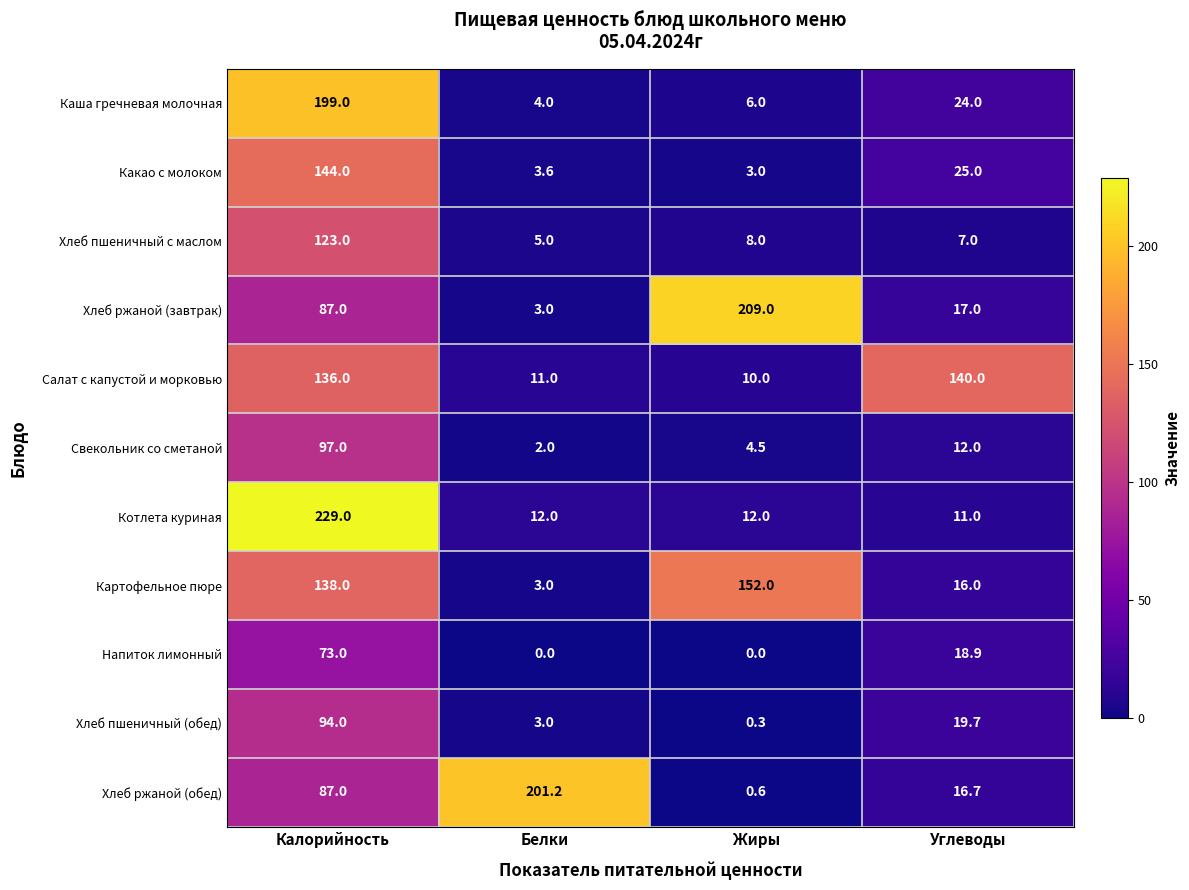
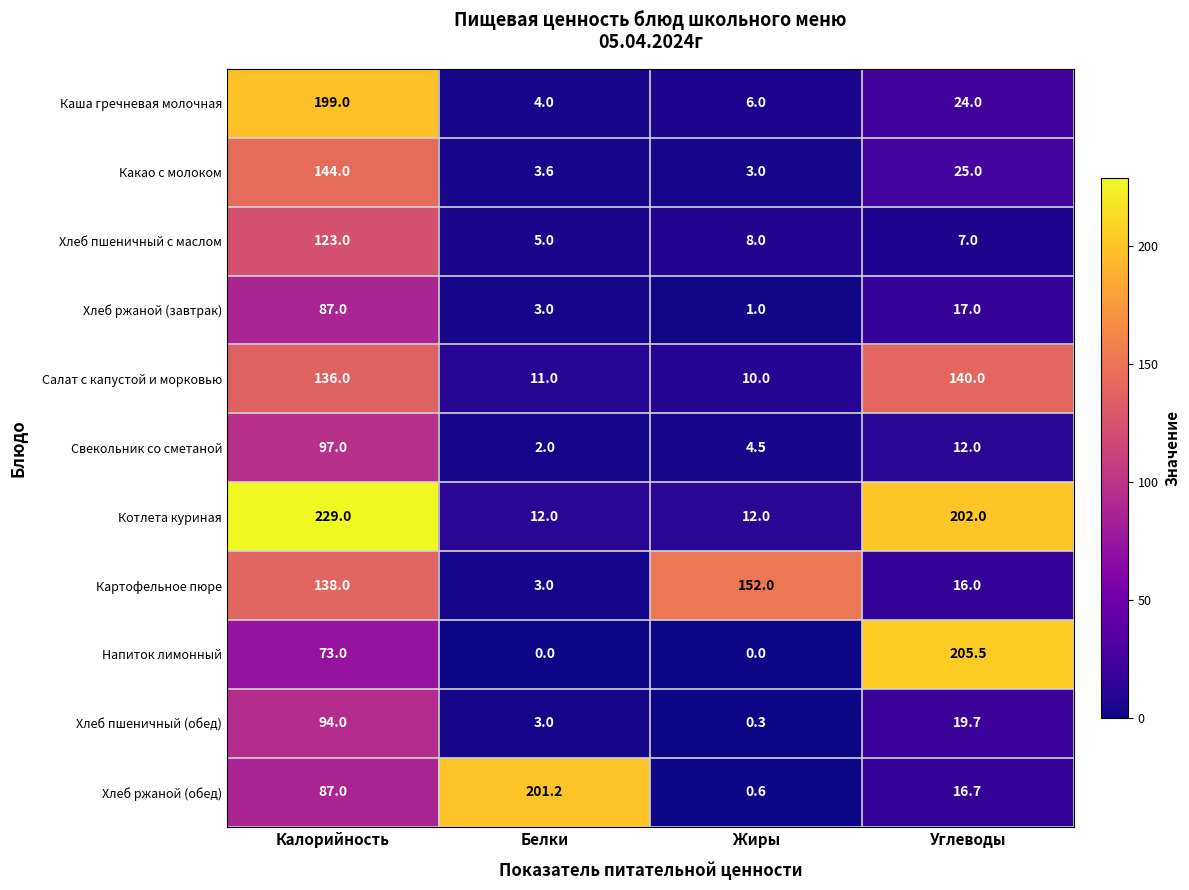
Хлеб ржаной (завтрак), Жиры: 209.0 -> 1.0
Котлета куриная, Углеводы: 11.0 -> 202.0
Напиток лимонный, Углеводы: 18.9 -> 205.5
